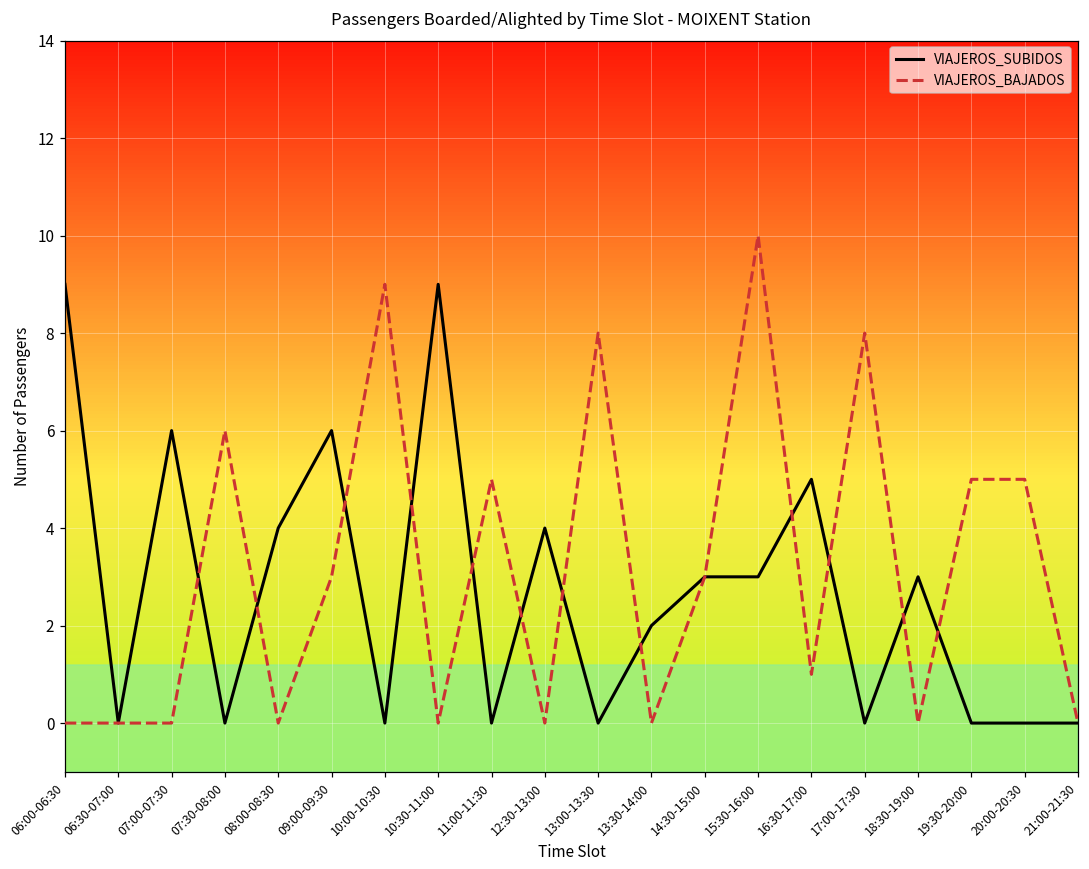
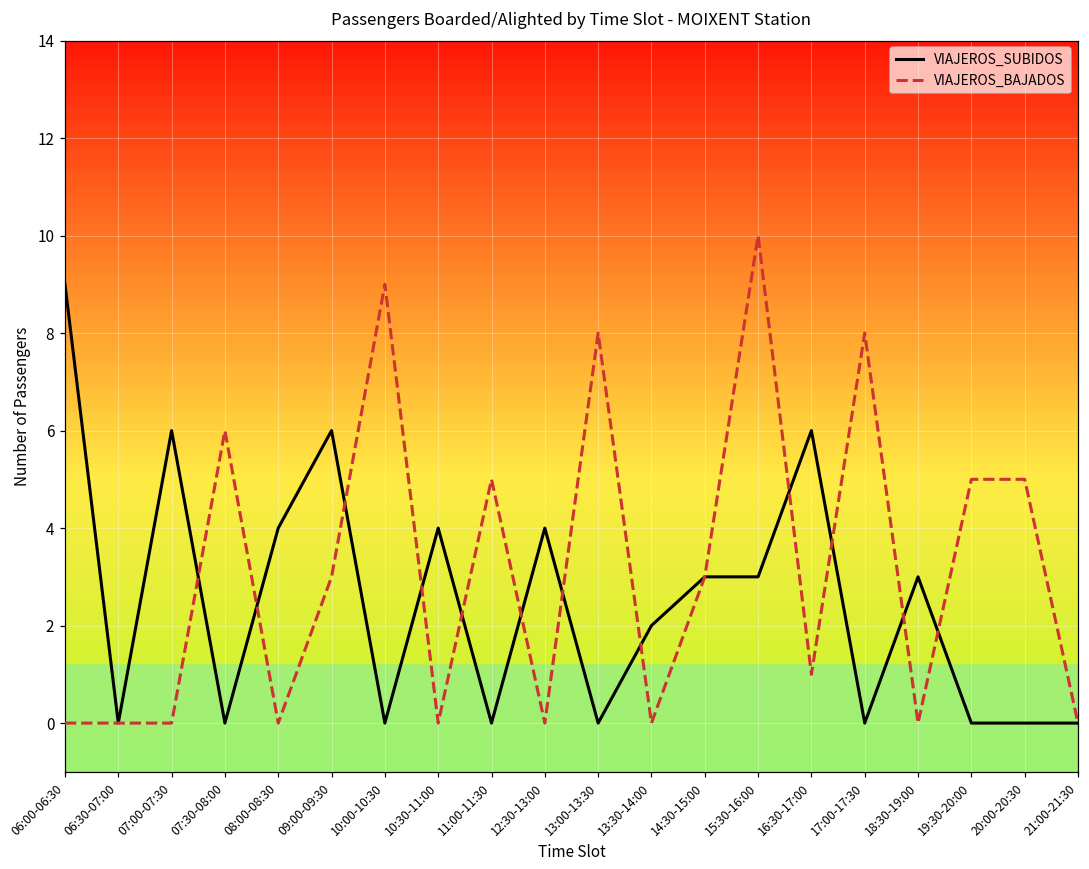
VIAJEROS_SUBIDOS, 10:30-11:00: 9 -> 4
VIAJEROS_SUBIDOS, 16:30-17:00: 5 -> 6
